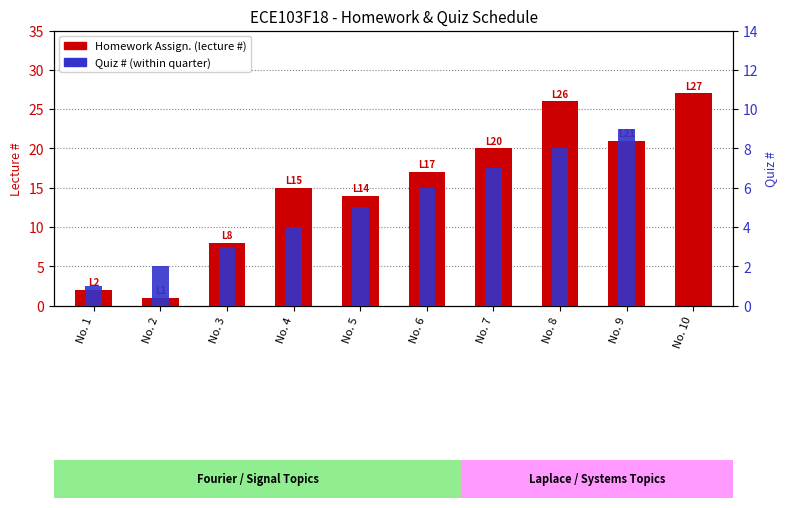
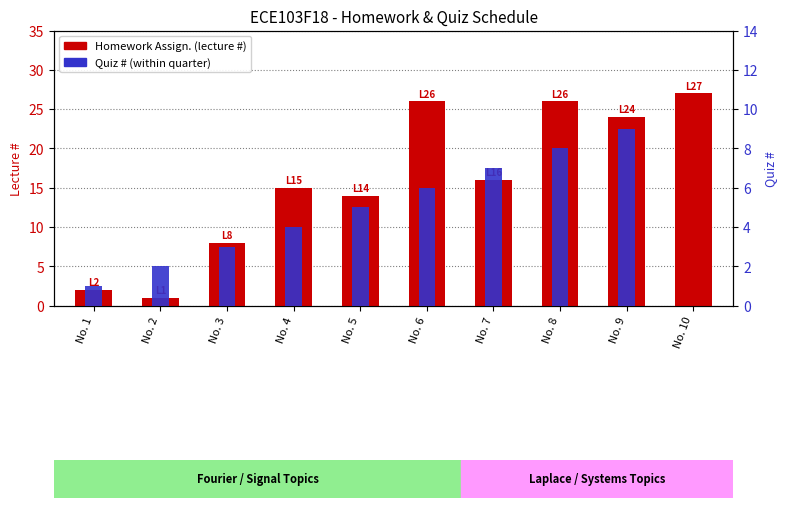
Homework Assign. (lecture #), No. 6: 17 -> 26
Homework Assign. (lecture #), No. 7: 20 -> 16
Homework Assign. (lecture #), No. 9: 21 -> 24
